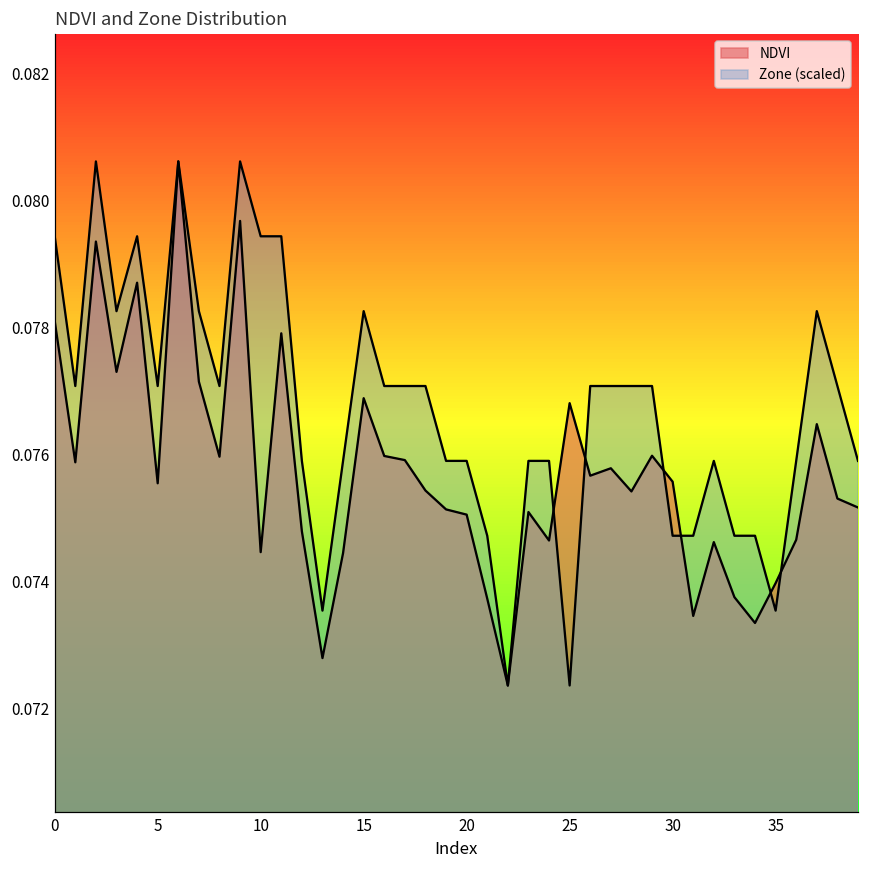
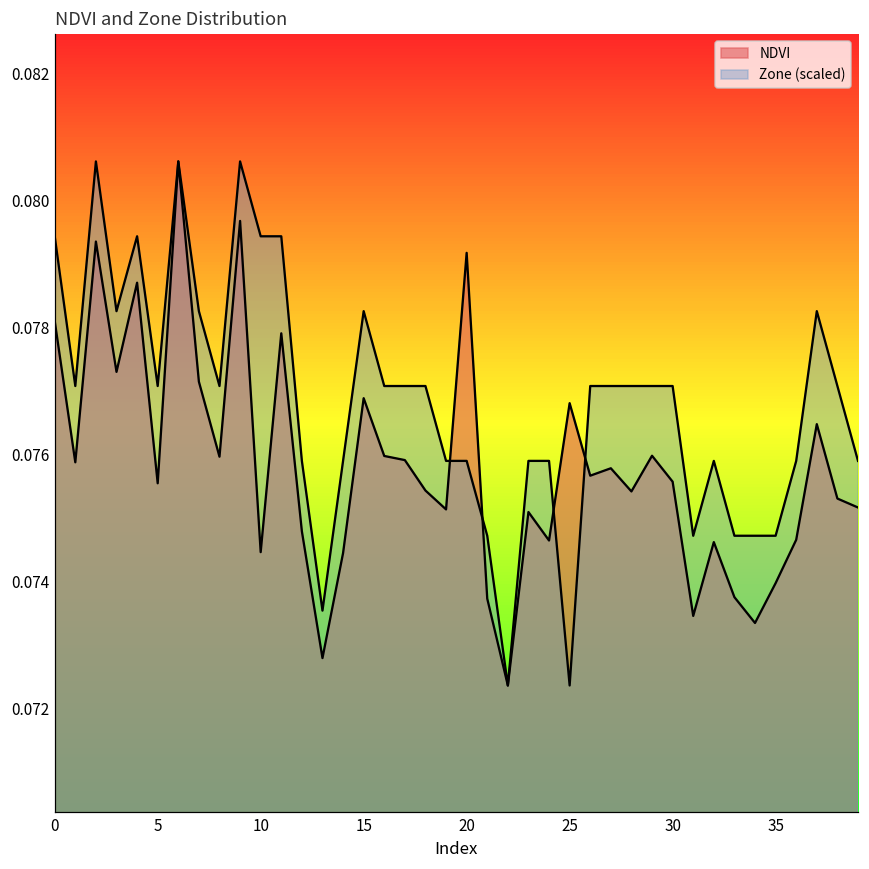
NDVI, 20: 0.0750 -> 0.0792
Zone (scaled), 30: 0.0747 -> 0.0771
Zone (scaled), 35: 0.0735 -> 0.0747
